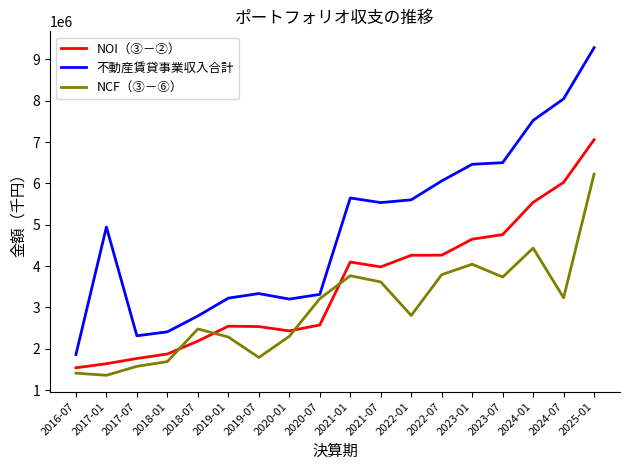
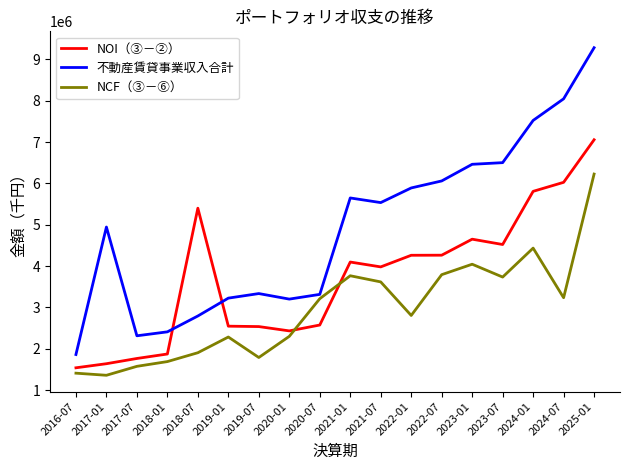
NOI（③－②）, 2018-07: 2200000 -> 5400000
NCF（③－⑥）, 2018-07: 2500000 -> 1900000
不動産賃貸事業収入合計, 2022-01: 5600000 -> 5900000
NOI（③－②）, 2023-07: 4800000 -> 4500000
NOI（③－②）, 2024-01: 5500000 -> 5800000
